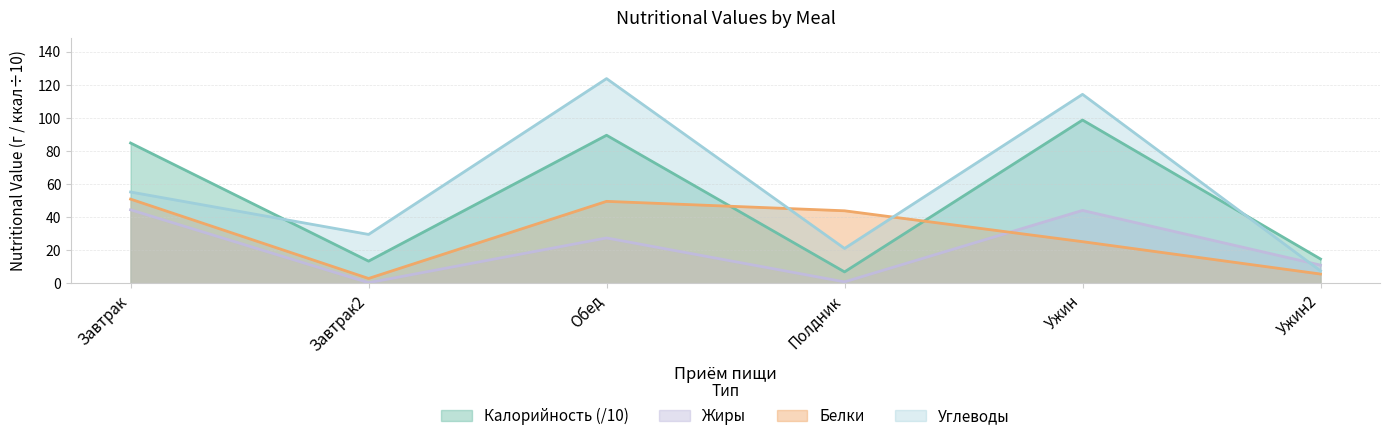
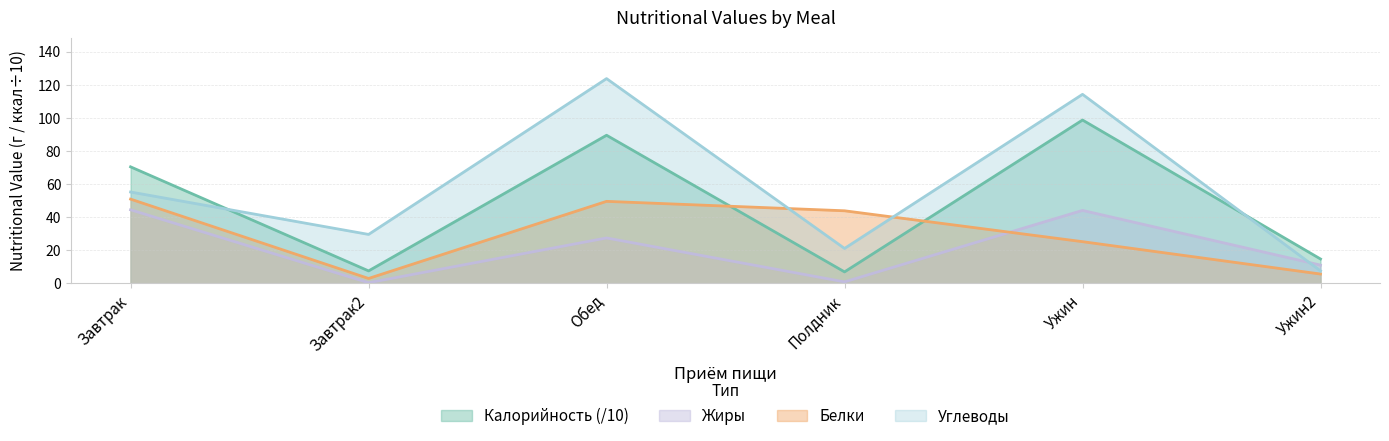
Калорийность (/10), Завтрак: 85 -> 70
Калорийность (/10), Завтрак2: 13 -> 8
